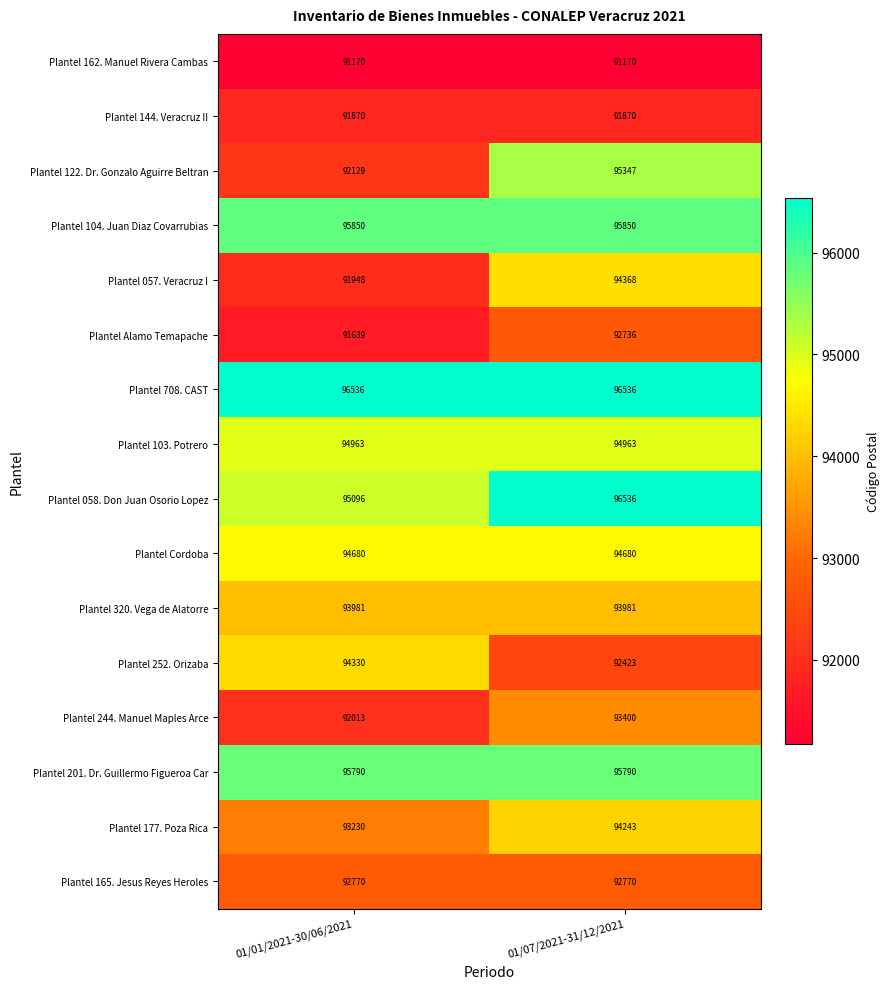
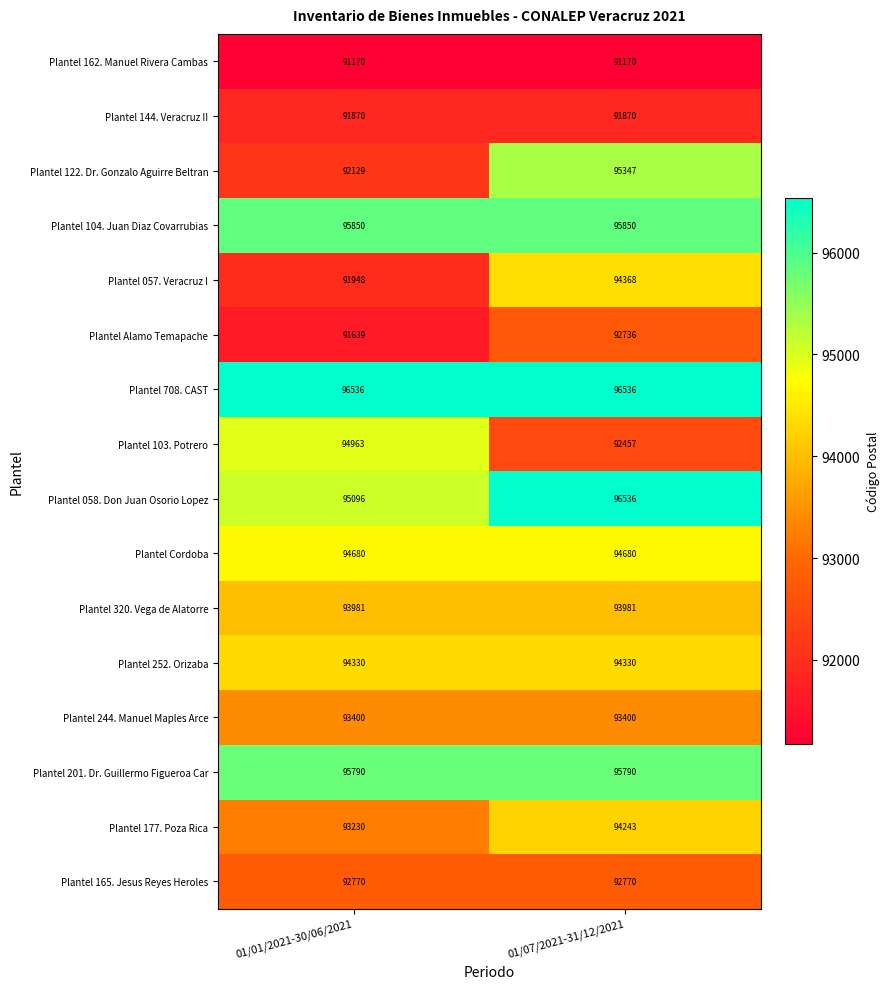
Plantel 103. Potrero, 01/07/2021-31/12/2021: 94963 -> 92457
Plantel 252. Orizaba, 01/07/2021-31/12/2021: 92423 -> 94330
Plantel 244. Manuel Maples Arce, 01/01/2021-30/06/2021: 92013 -> 93400
